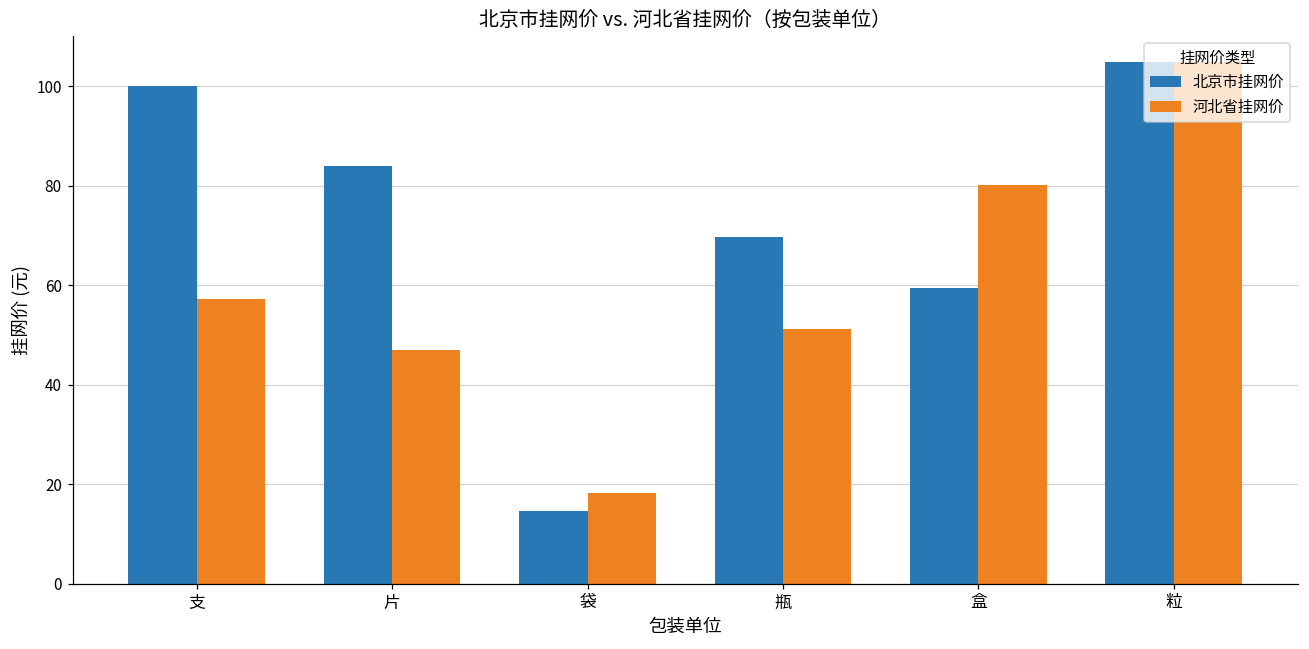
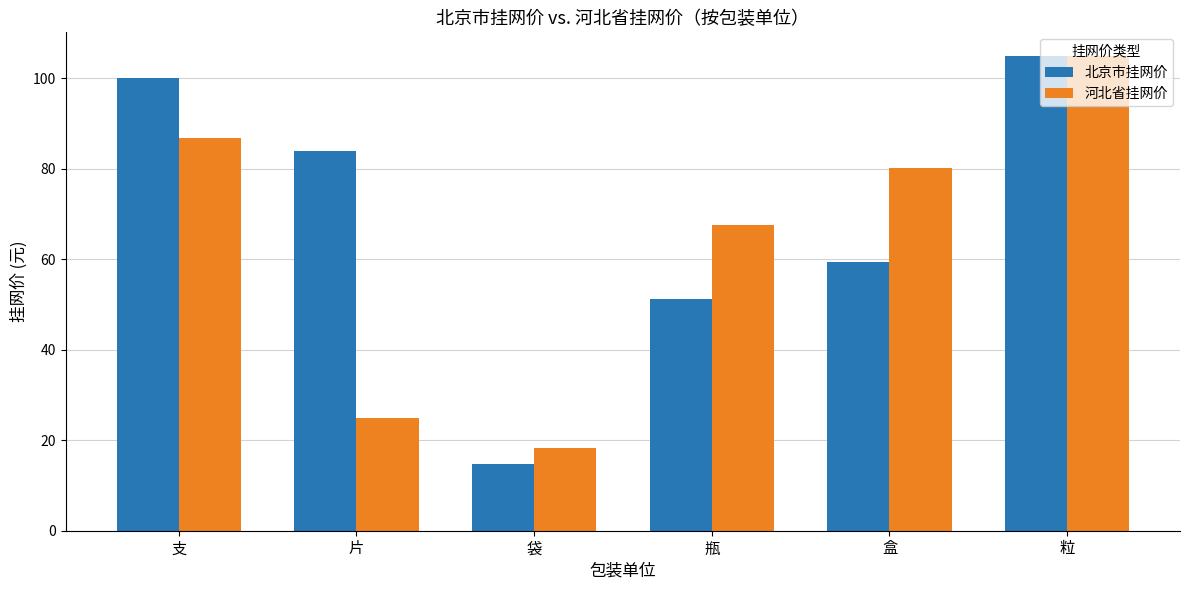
河北省挂网价, 支: 57 -> 87
河北省挂网价, 片: 47 -> 25
北京市挂网价, 瓶: 70 -> 51
河北省挂网价, 瓶: 51 -> 67
